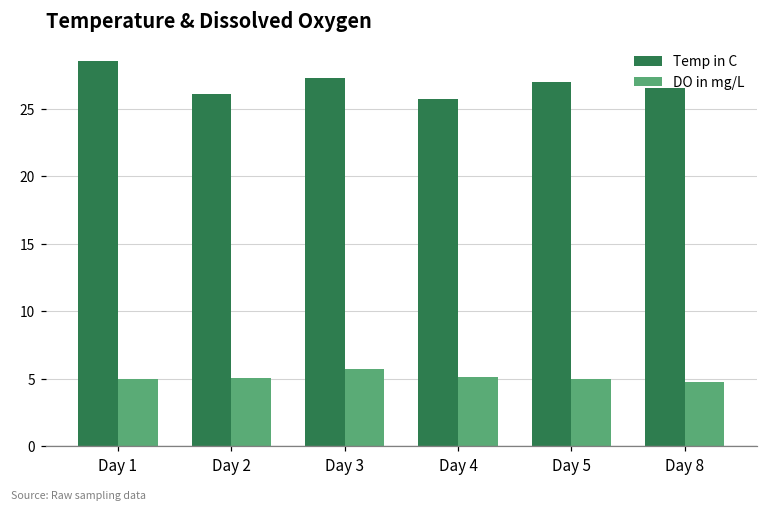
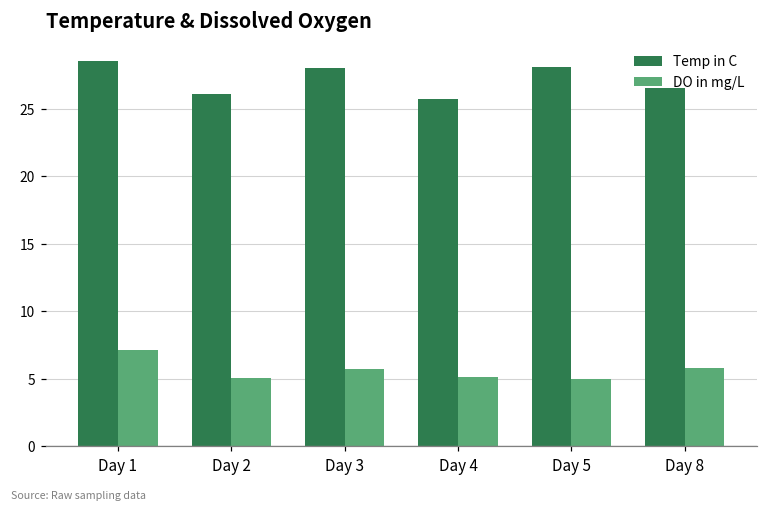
DO in mg/L, Day 1: 5.0 -> 7.1
Temp in C, Day 3: 27.3 -> 28.0
Temp in C, Day 5: 27.0 -> 28.1
DO in mg/L, Day 8: 4.8 -> 5.8
